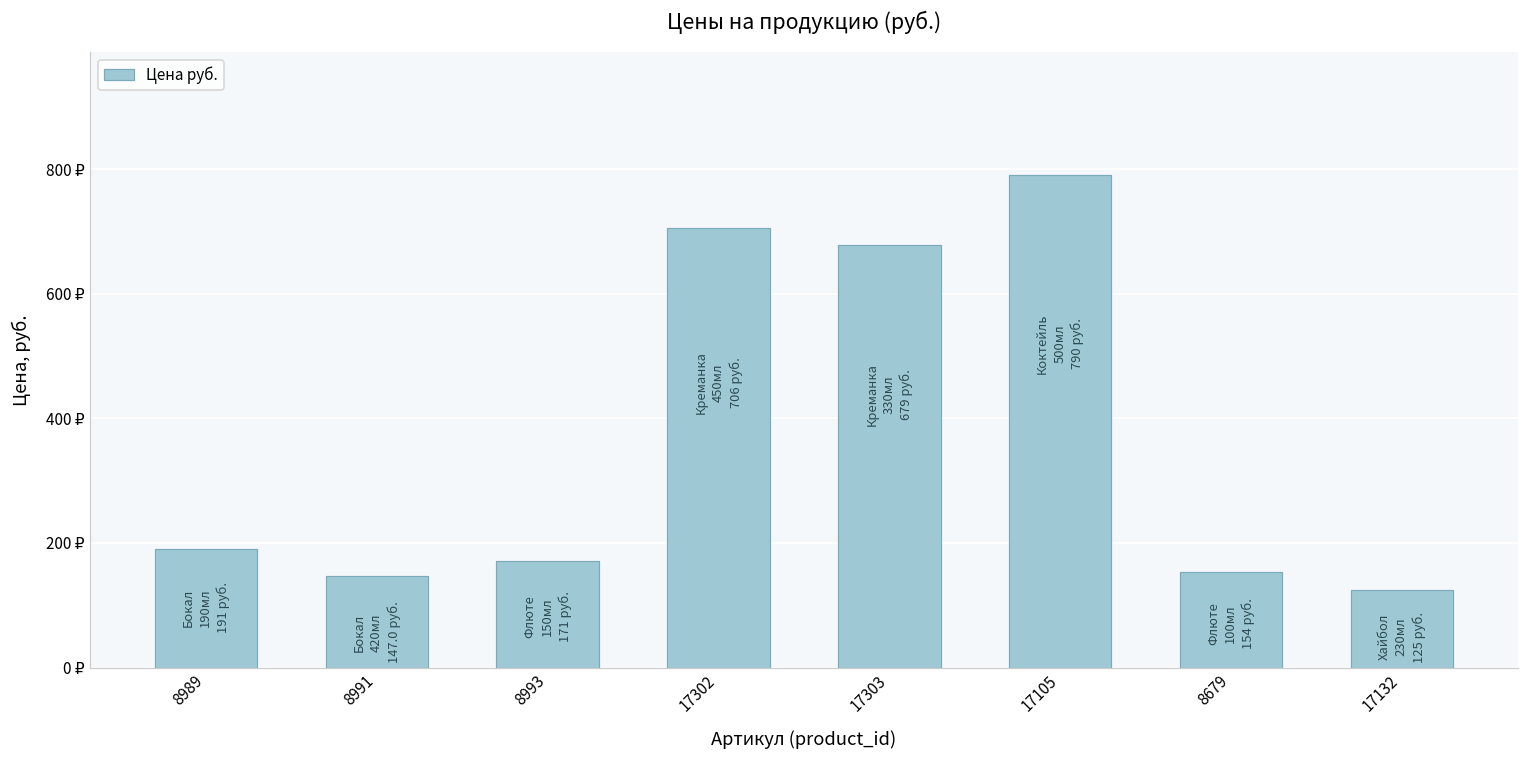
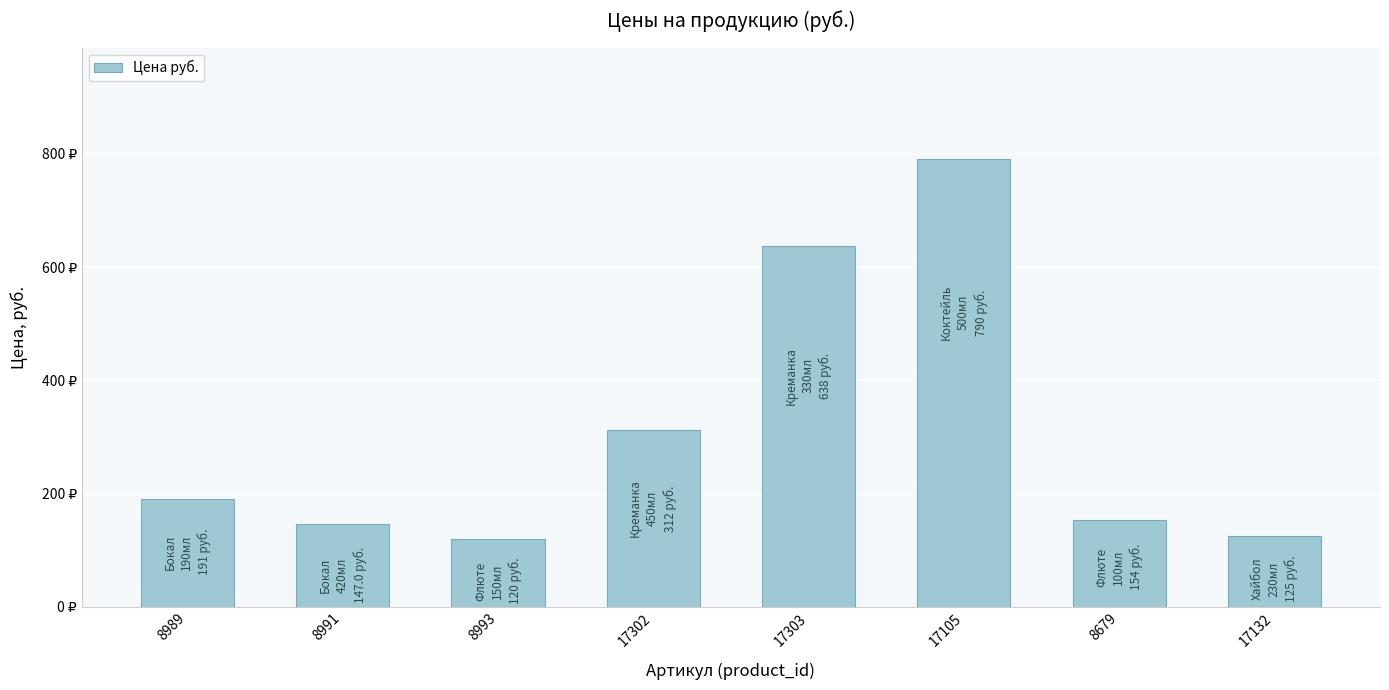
8993: 171 -> 120
17302: 706 -> 312
17303: 679 -> 638
